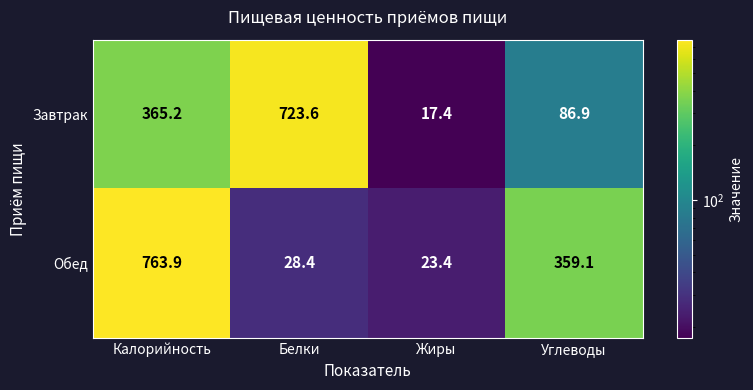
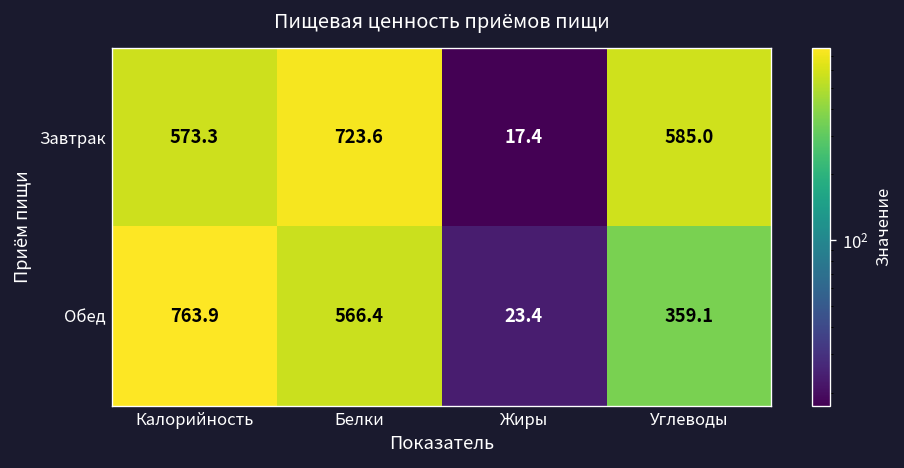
Завтрак, Калорийность: 365.2 -> 573.3
Завтрак, Углеводы: 86.9 -> 585.0
Обед, Белки: 28.4 -> 566.4
